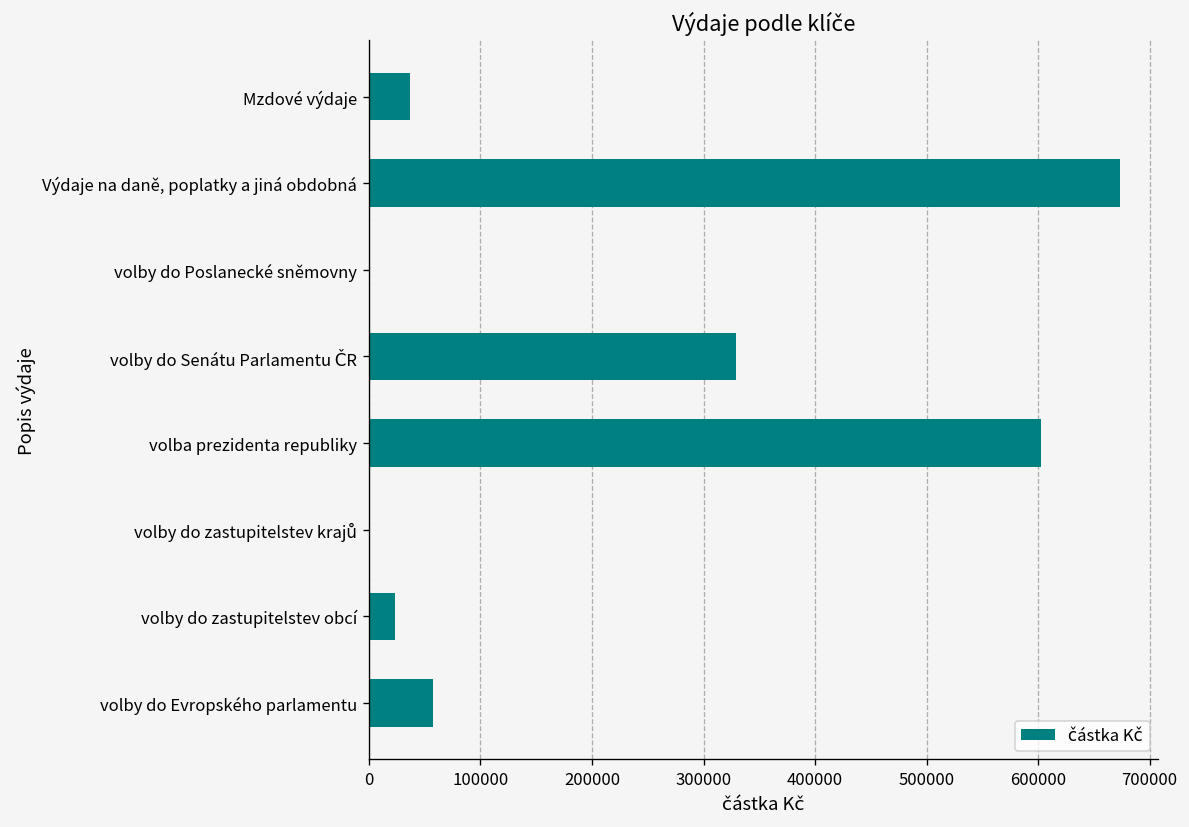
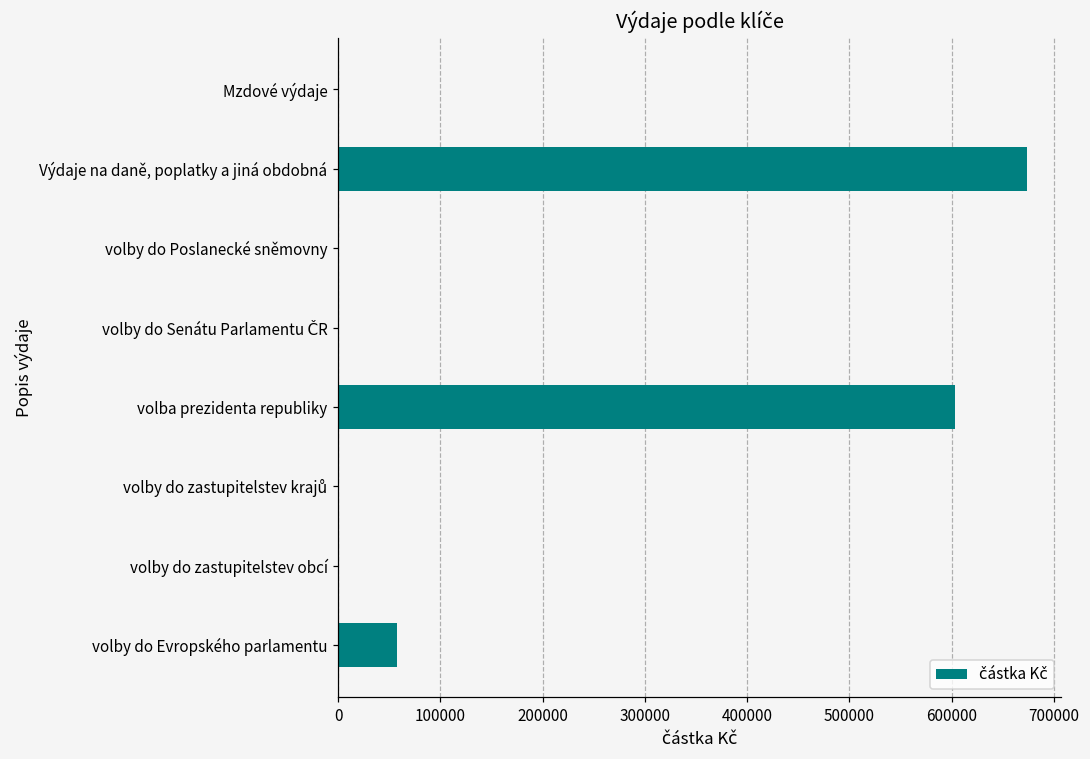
Mzdové výdaje: 40000 -> 0
volby do Senátu Parlamentu ČR: 330000 -> 0
volby do zastupitelstev obcí: 20000 -> 0
